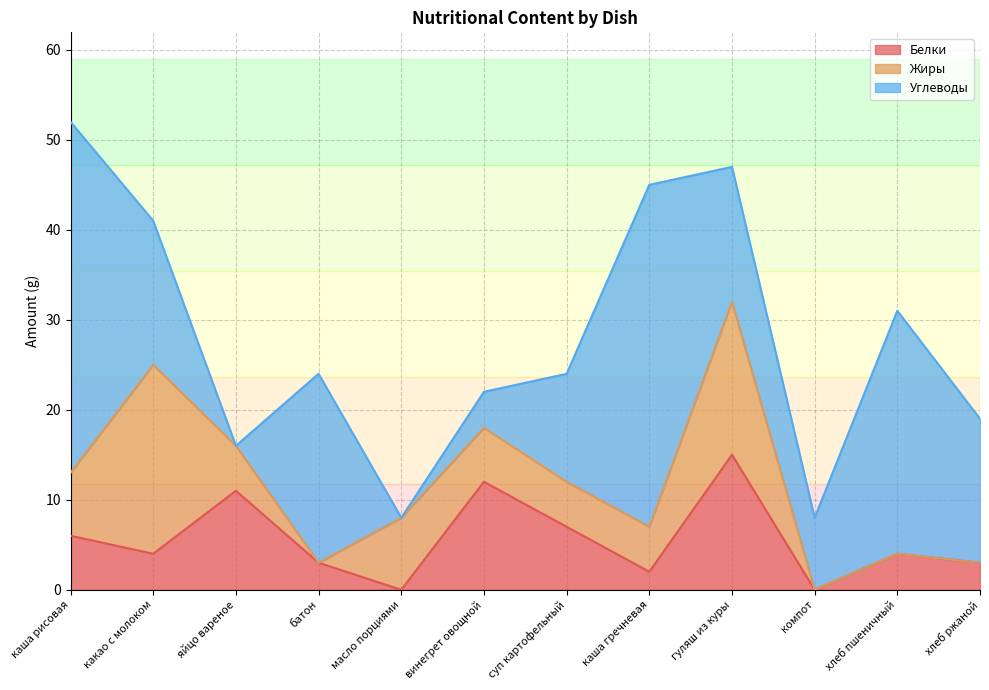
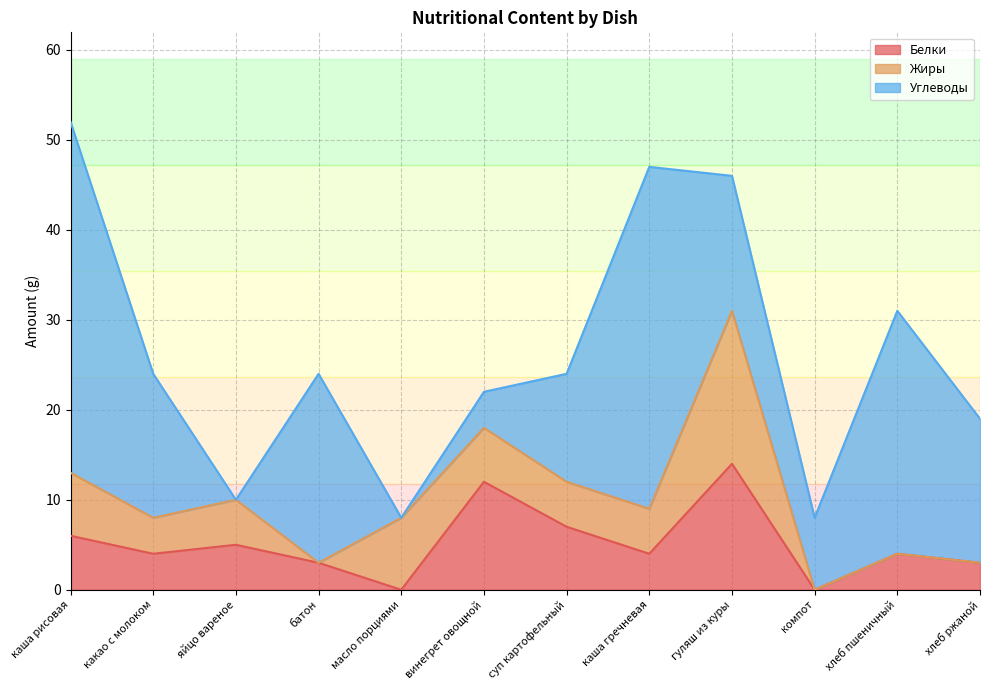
Жиры, какао с молоком: 21 -> 4
Белки, яйцо вареное: 11 -> 5
Белки, каша гречневая: 2 -> 4
Белки, гуляш из куры: 15 -> 14
